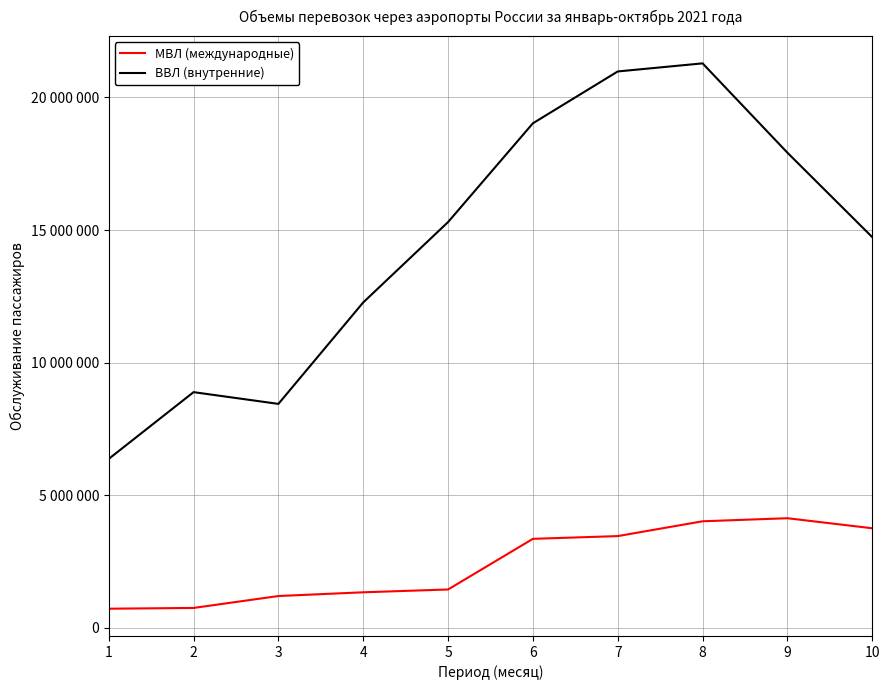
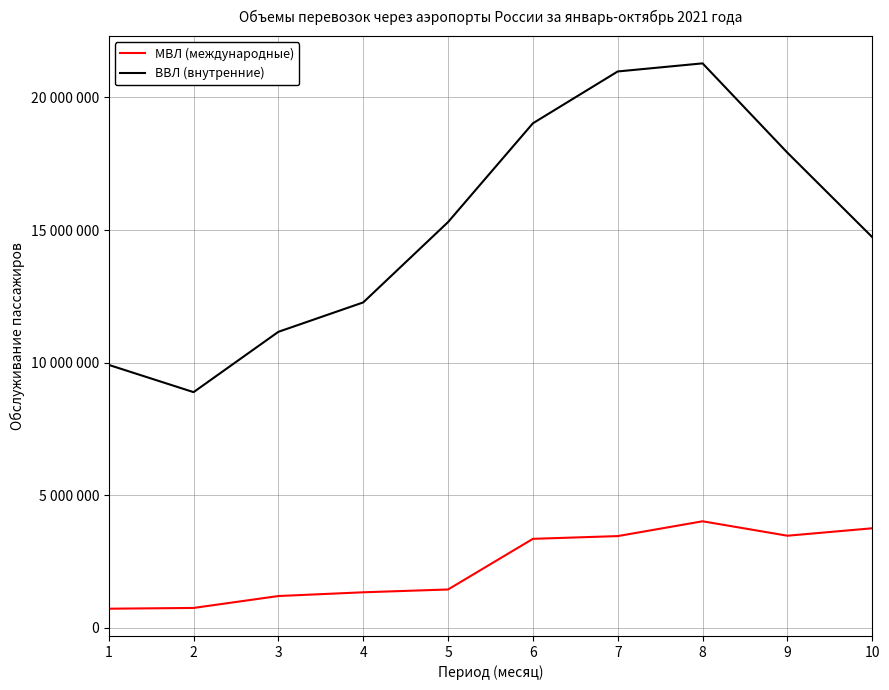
ВВЛ (внутренние), 1: 6400000 -> 9900000
ВВЛ (внутренние), 3: 8400000 -> 11200000
МВЛ (международные), 9: 4100000 -> 3500000
